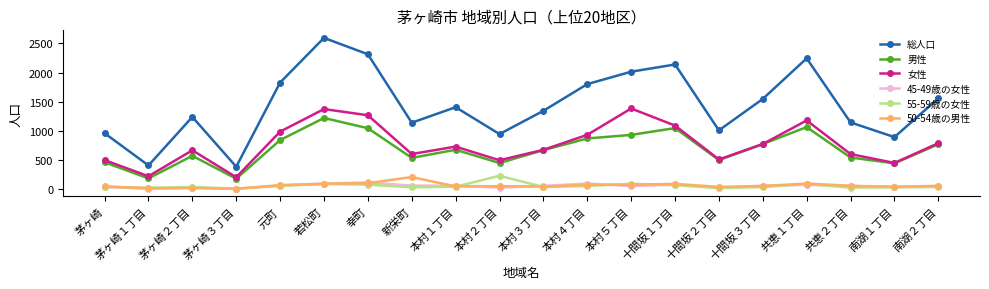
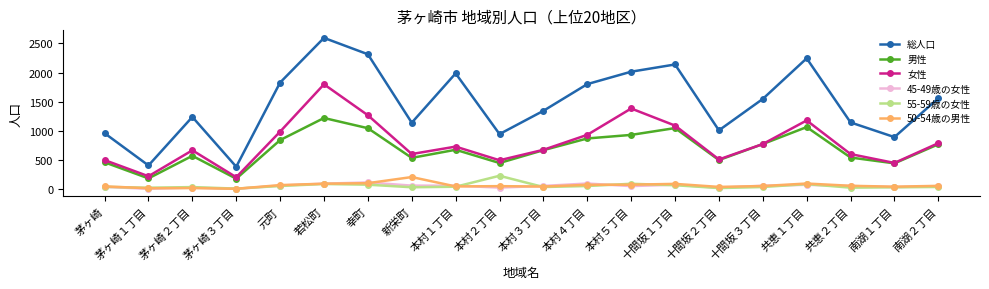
女性, 若松町: 1400 -> 1800
総人口, 本村１丁目: 1400 -> 2000
